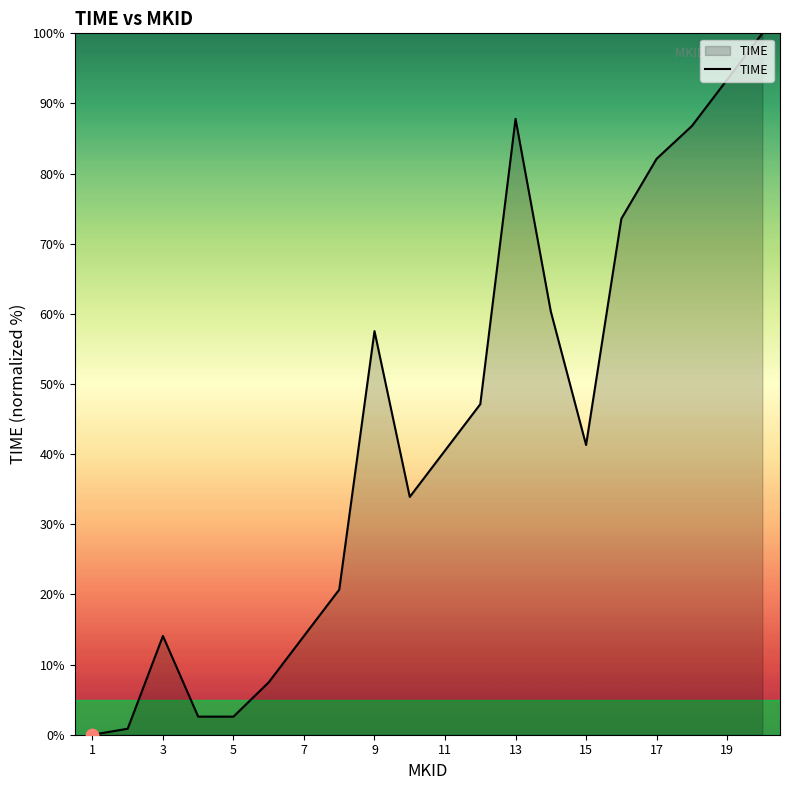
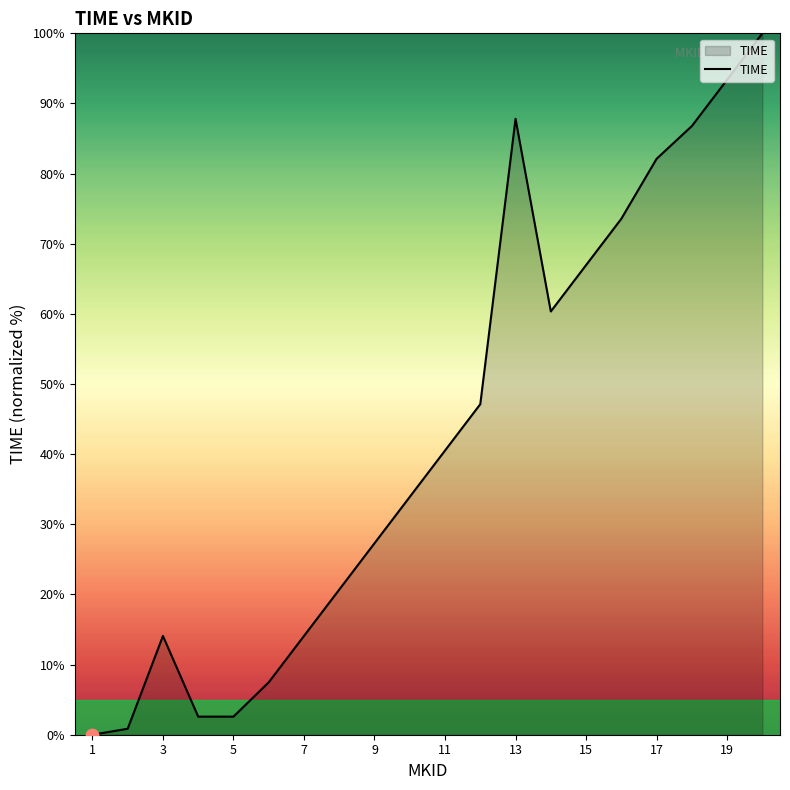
TIME, 9: 58% -> 27%
TIME, 15: 41% -> 67%
